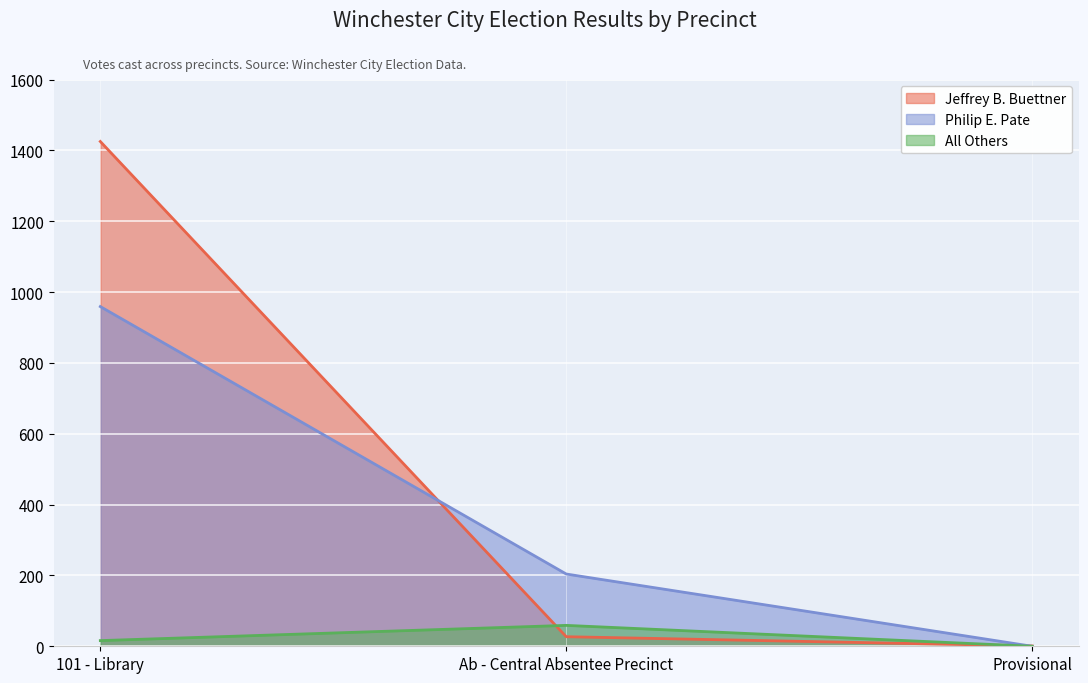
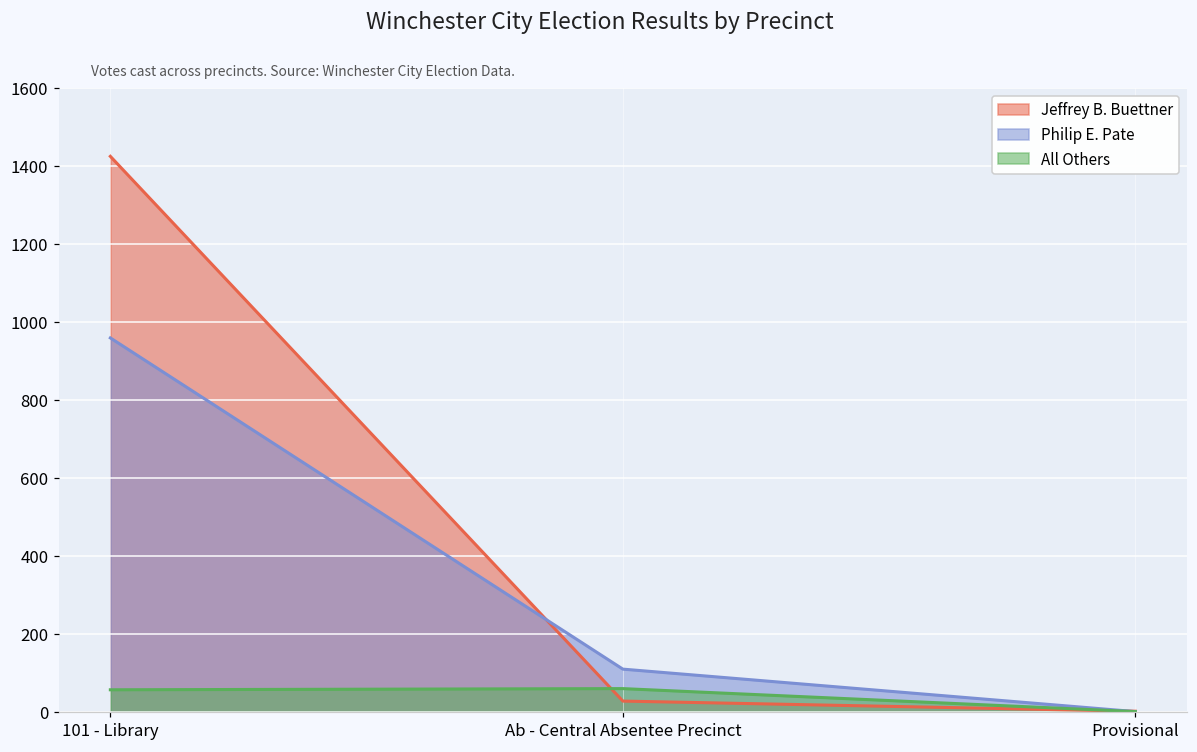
All Others, 101 - Library: 20 -> 60
Philip E. Pate, Ab - Central Absentee Precinct: 200 -> 110
